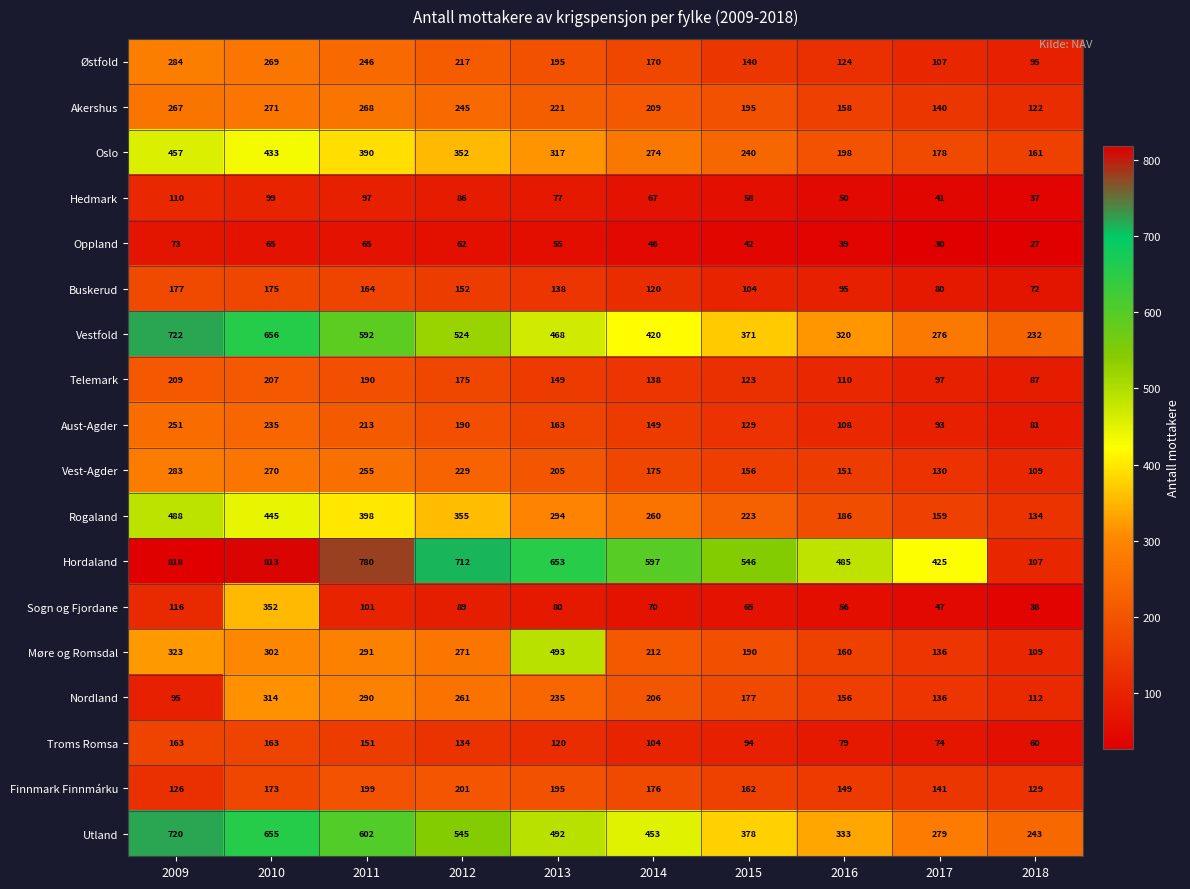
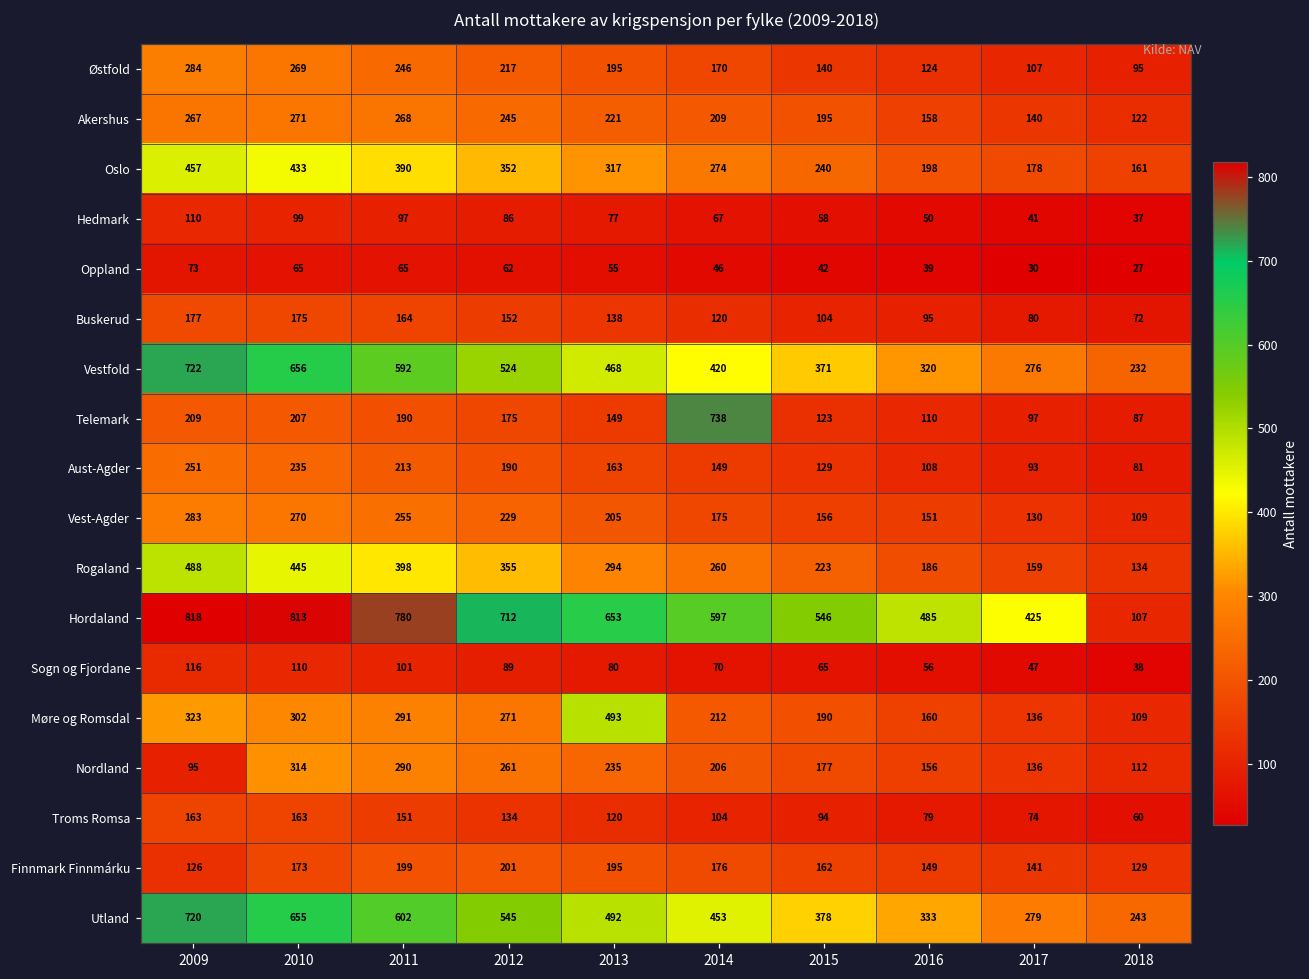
Telemark, 2014: 138 -> 738
Sogn og Fjordane, 2010: 352 -> 110
